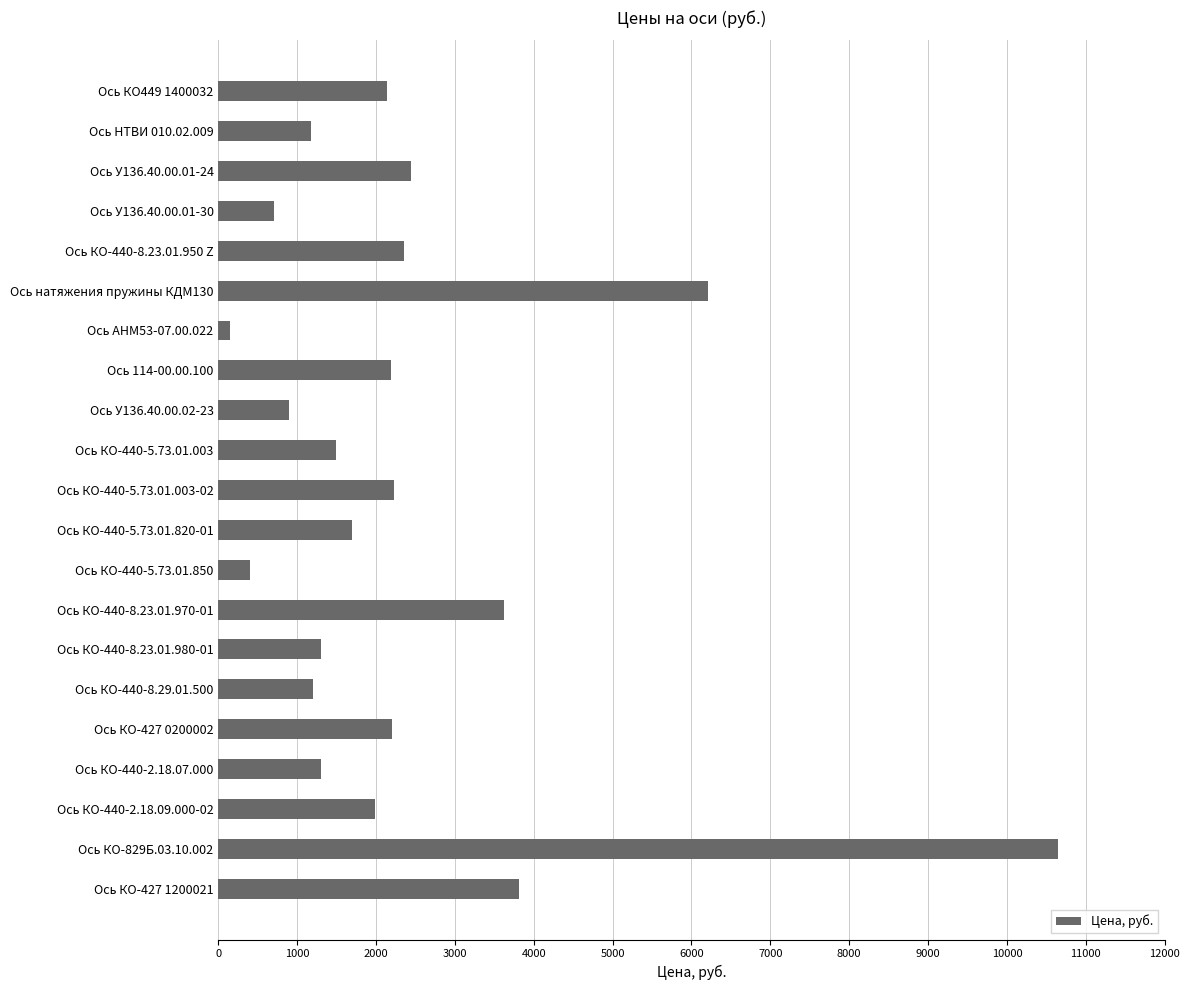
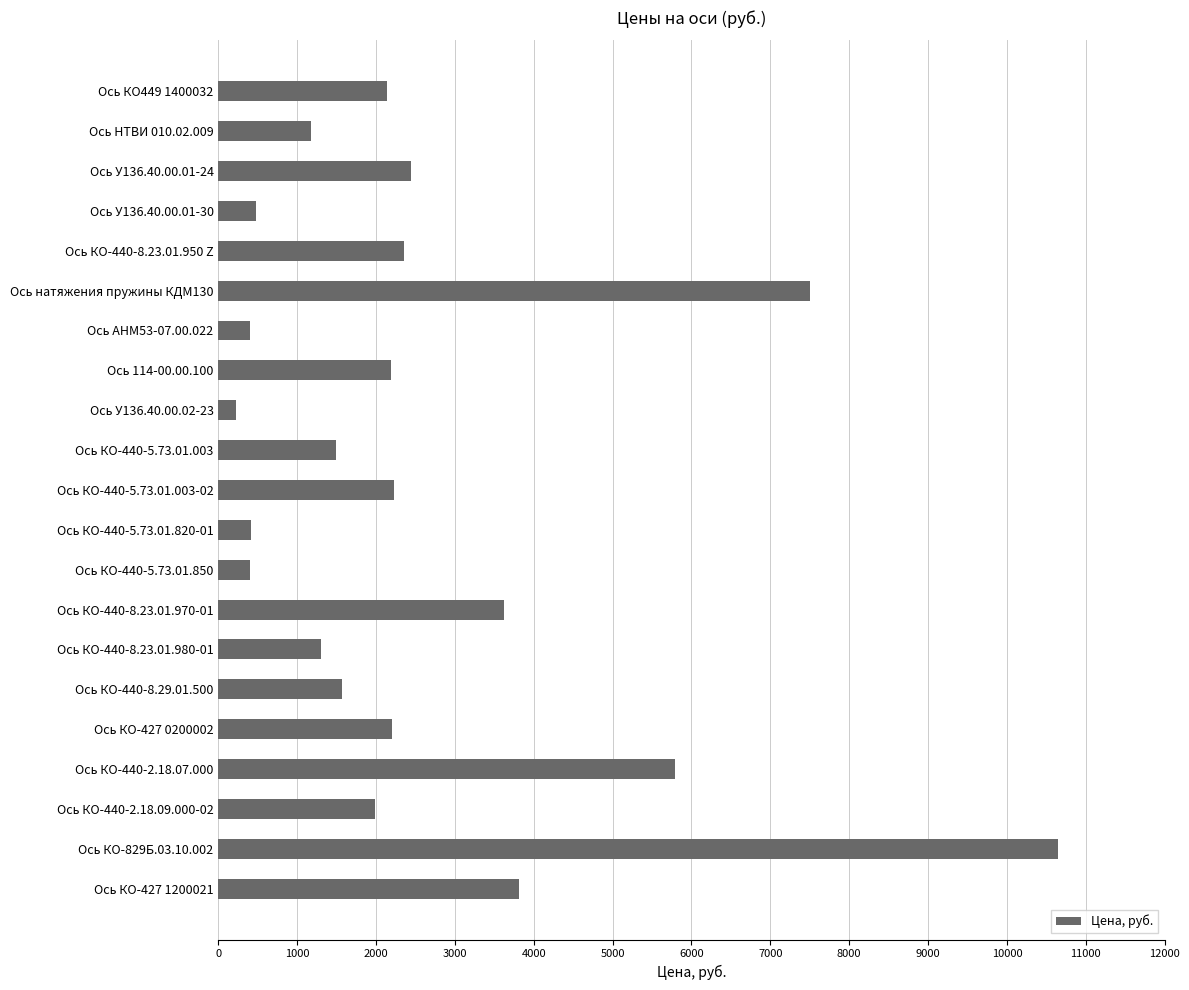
Ось У136.40.00.01-30: 700 -> 500
Ось натяжения пружины КДМ130: 6200 -> 7500
Ось АНМ53-07.00.022: 200 -> 400
Ось У136.40.00.02-23: 900 -> 200
Ось КО-440-5.73.01.820-01: 1700 -> 400
Ось КО-440-8.29.01.500: 1200 -> 1600
Ось КО-440-2.18.07.000: 1300 -> 5800
